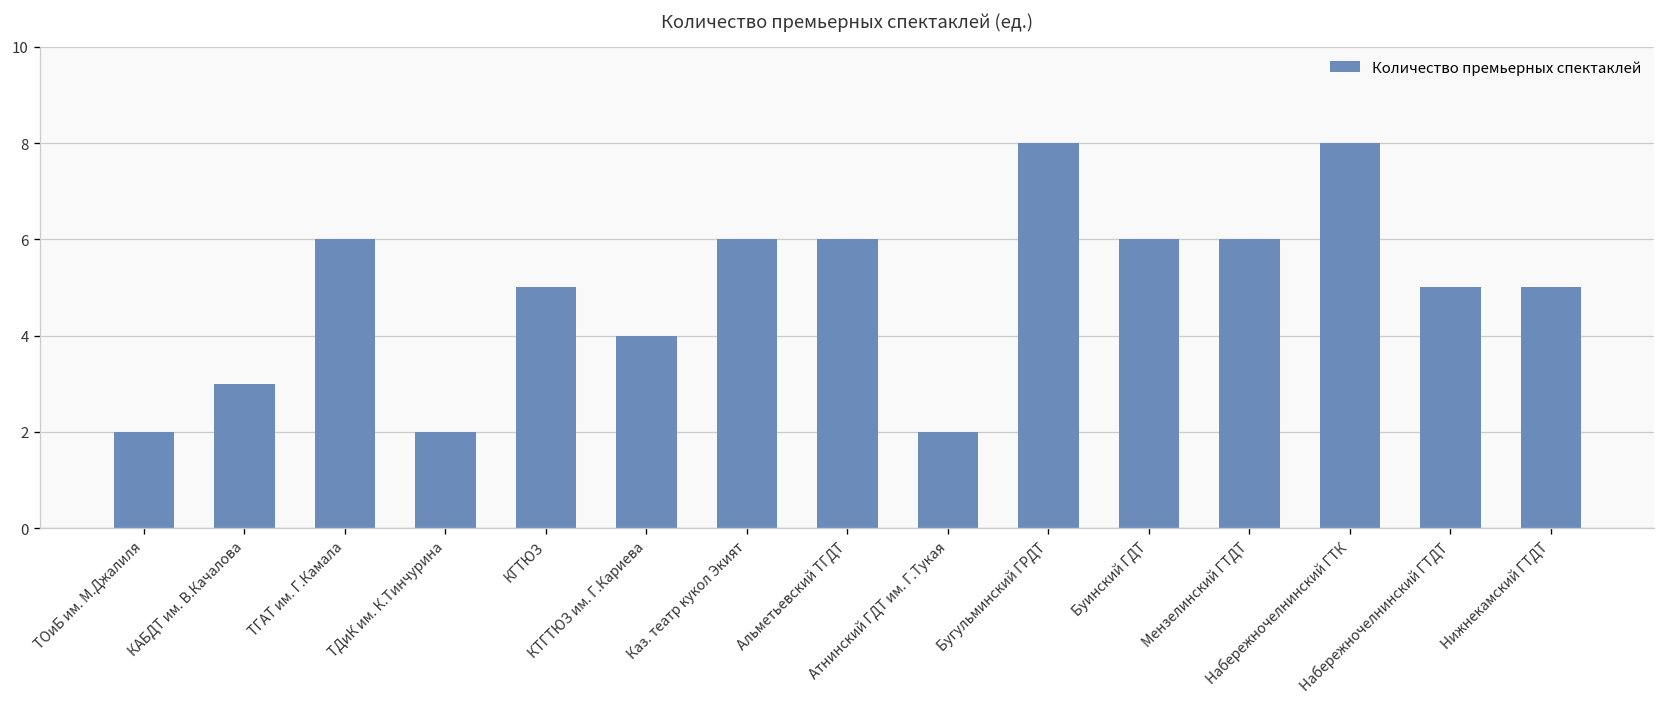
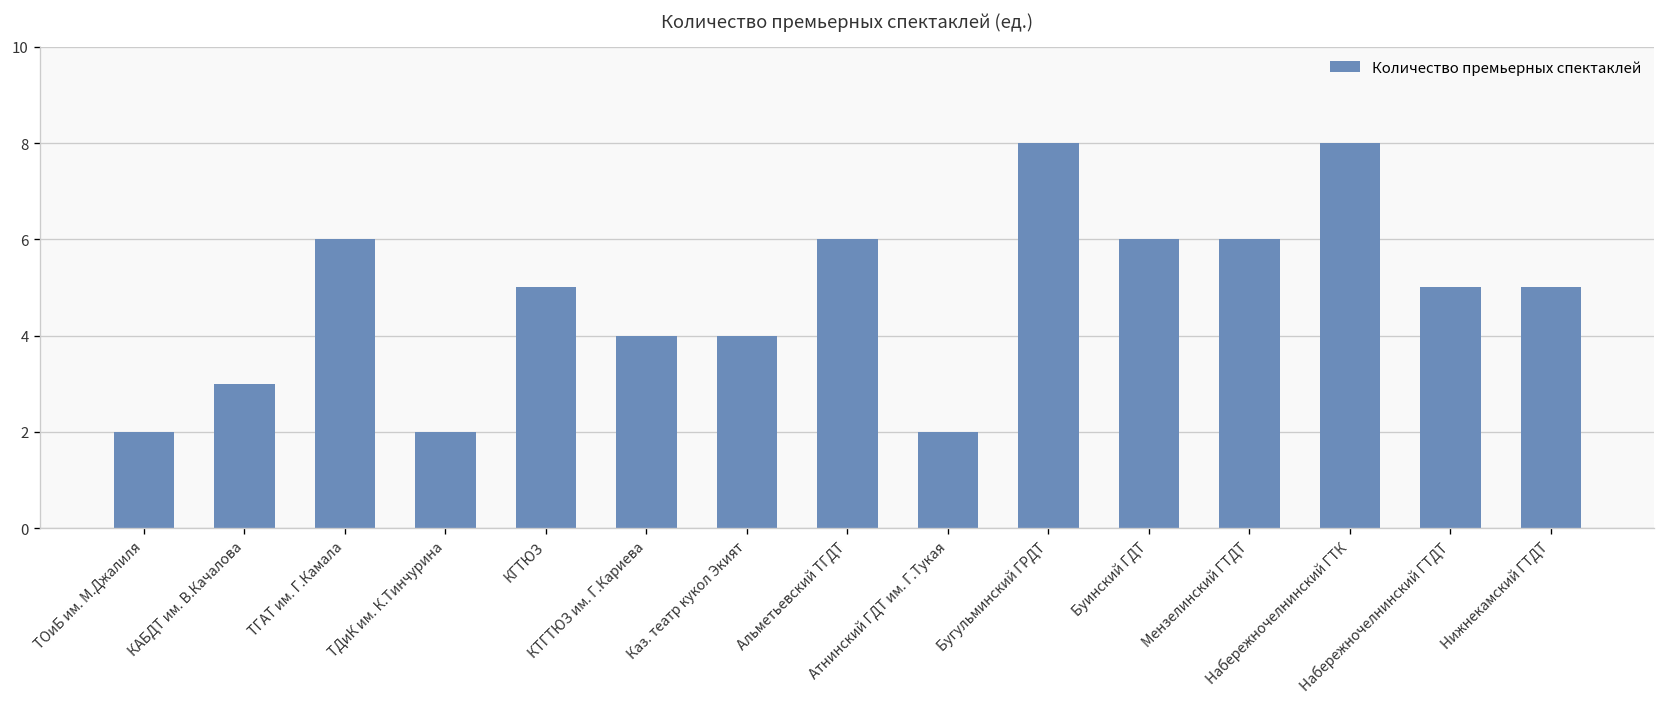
Каз. театр кукол Экият: 6 -> 4
